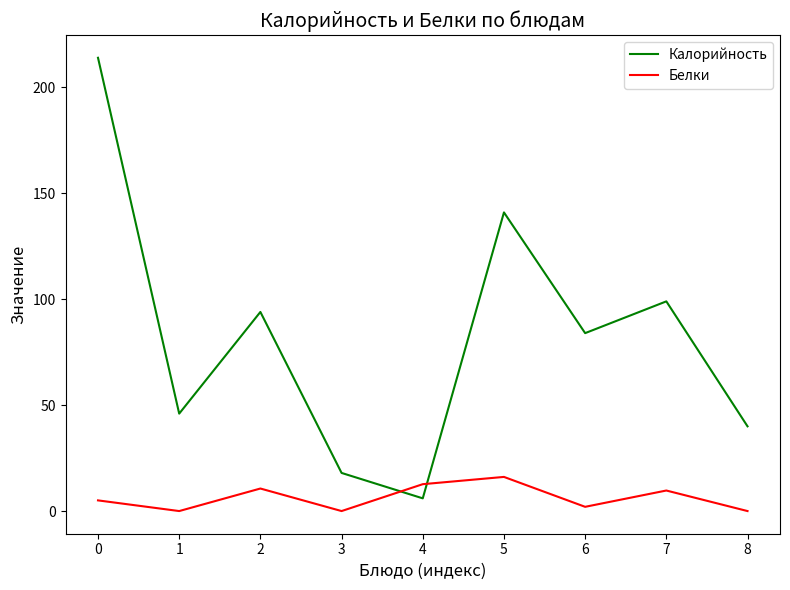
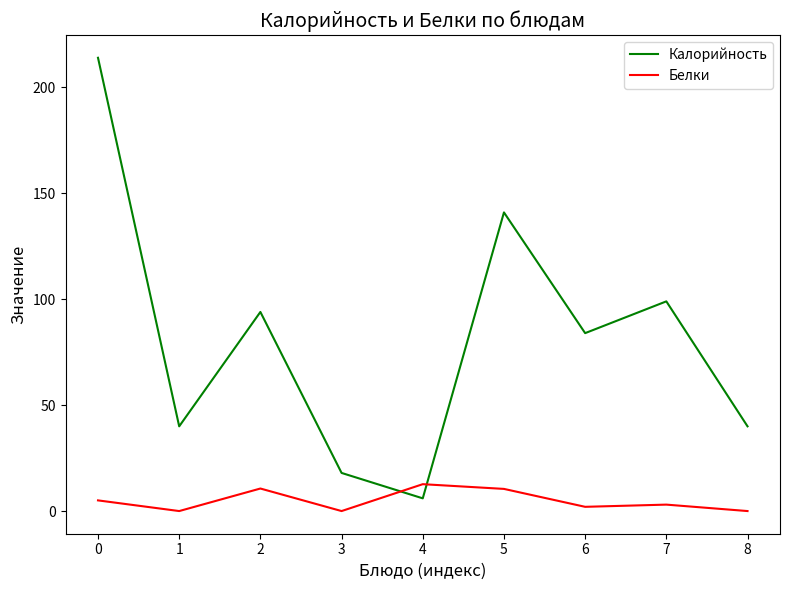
Калорийность, 1: 46 -> 40
Белки, 5: 16 -> 10
Белки, 7: 10 -> 3
